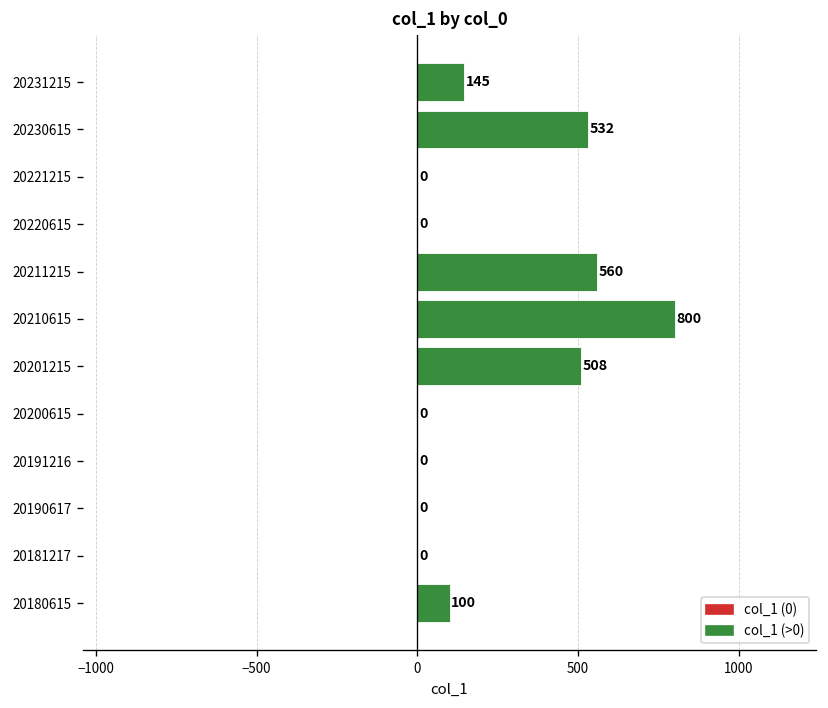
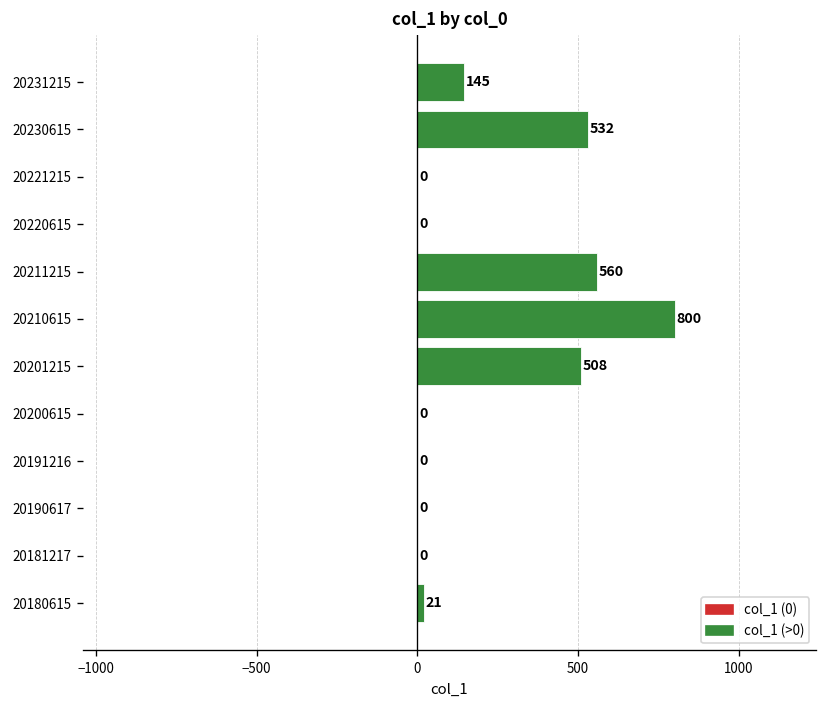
20180615: 100 -> 21
